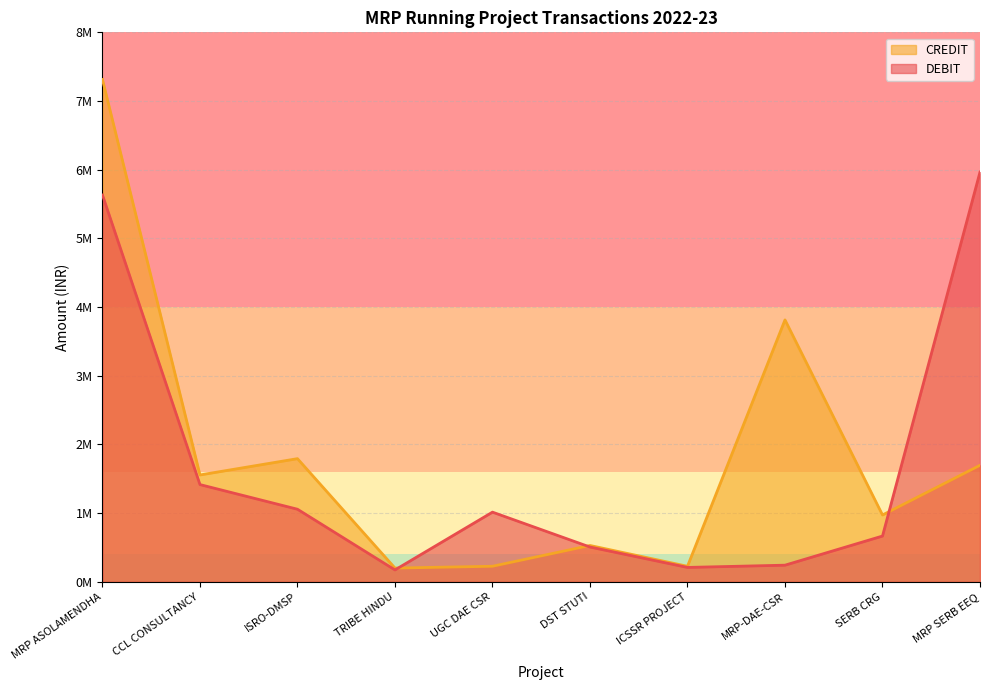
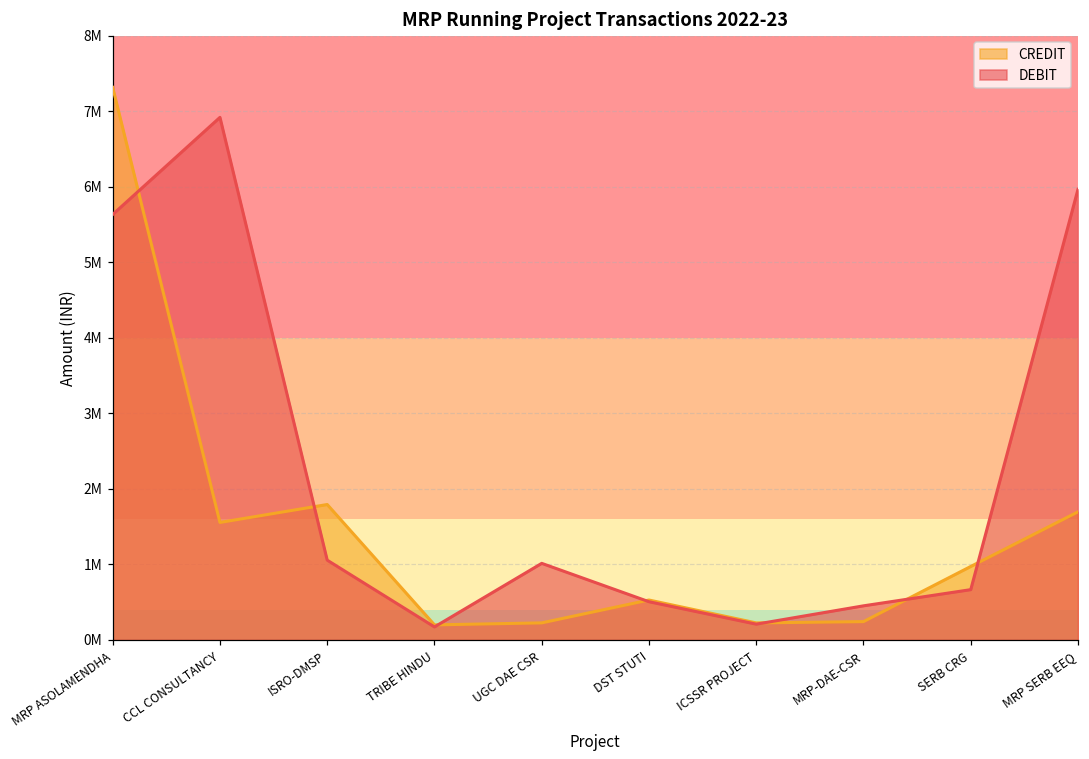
DEBIT, CCL CONSULTANCY: 1400000 -> 6900000
CREDIT, MRP-DAE-CSR: 3800000 -> 200000
DEBIT, MRP-DAE-CSR: 200000 -> 500000
